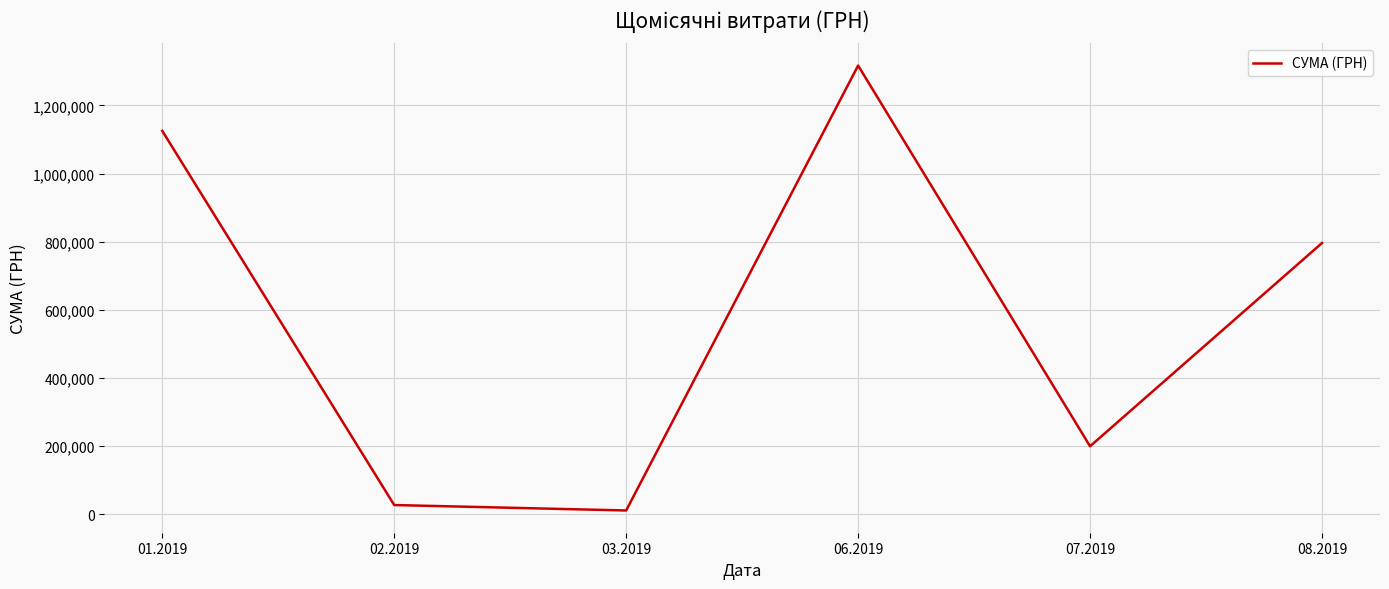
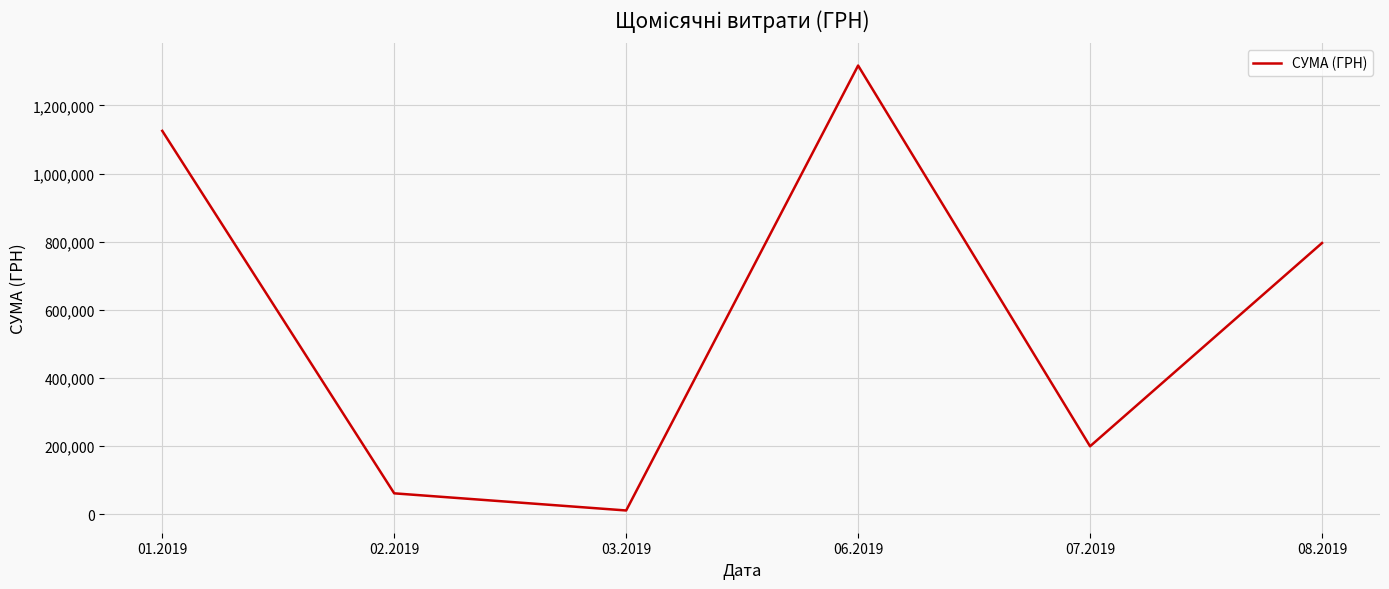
02.2019: 30,000 -> 60,000
